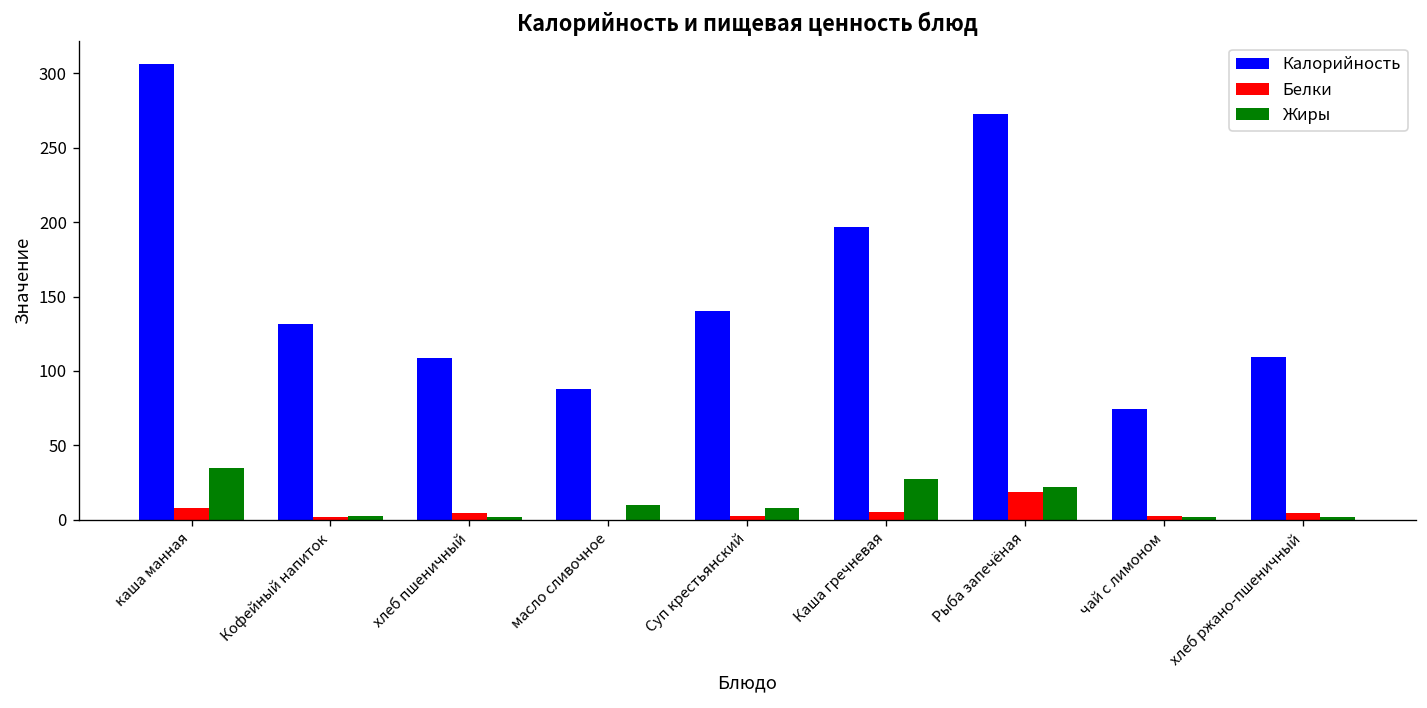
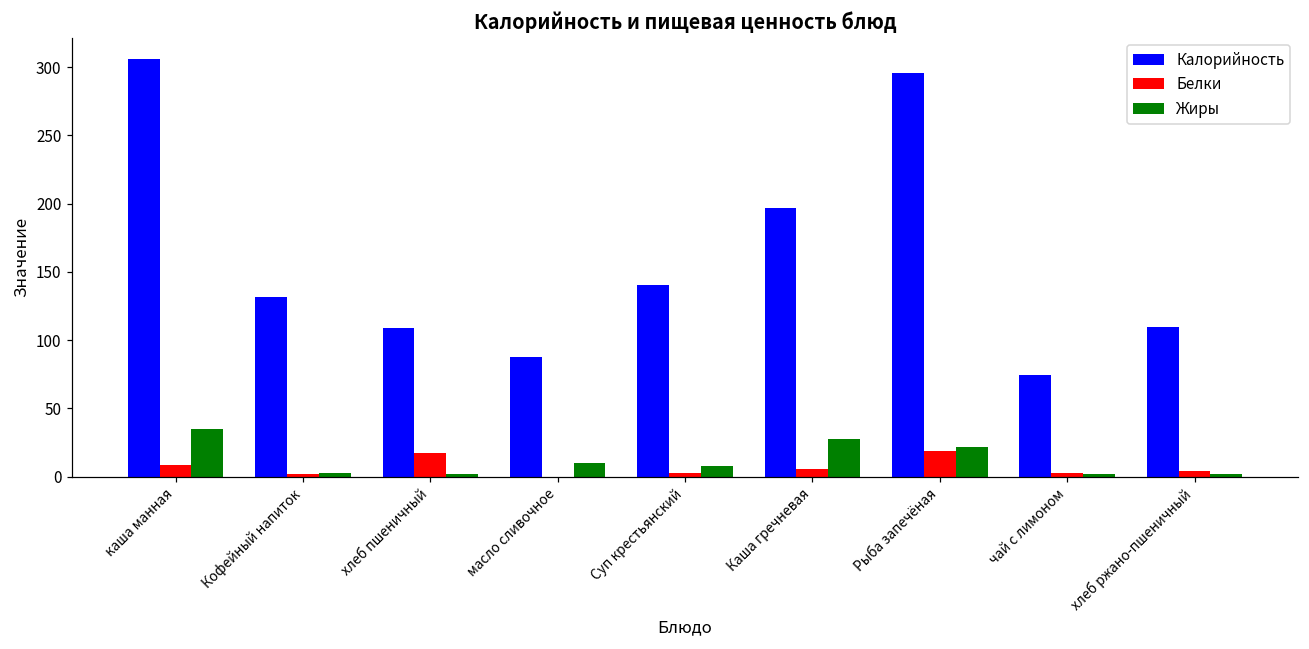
Белки, хлеб пшеничный: 4 -> 17
Калорийность, Рыба запечёная: 273 -> 296
